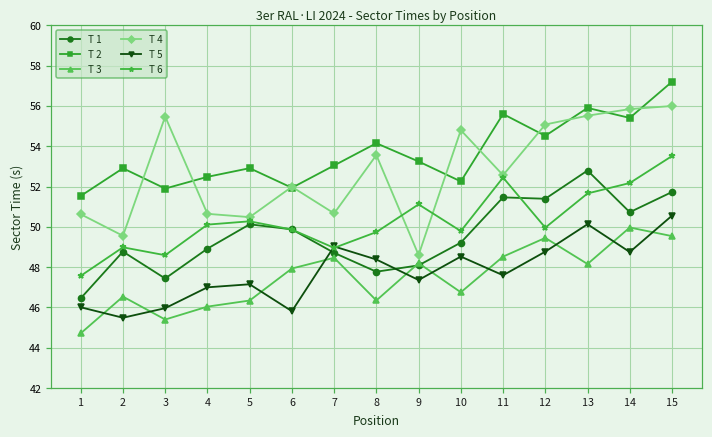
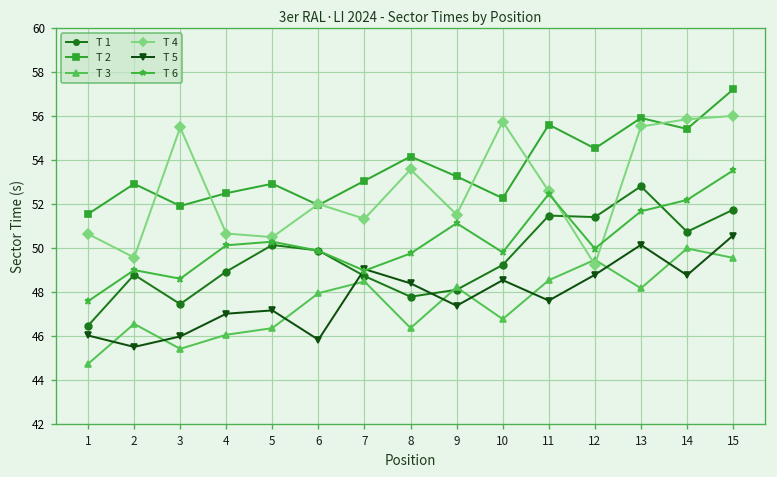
T 4, 7: 50.7 -> 51.3
T 4, 9: 48.6 -> 51.5
T 4, 10: 54.8 -> 55.7
T 4, 12: 55.1 -> 49.2
